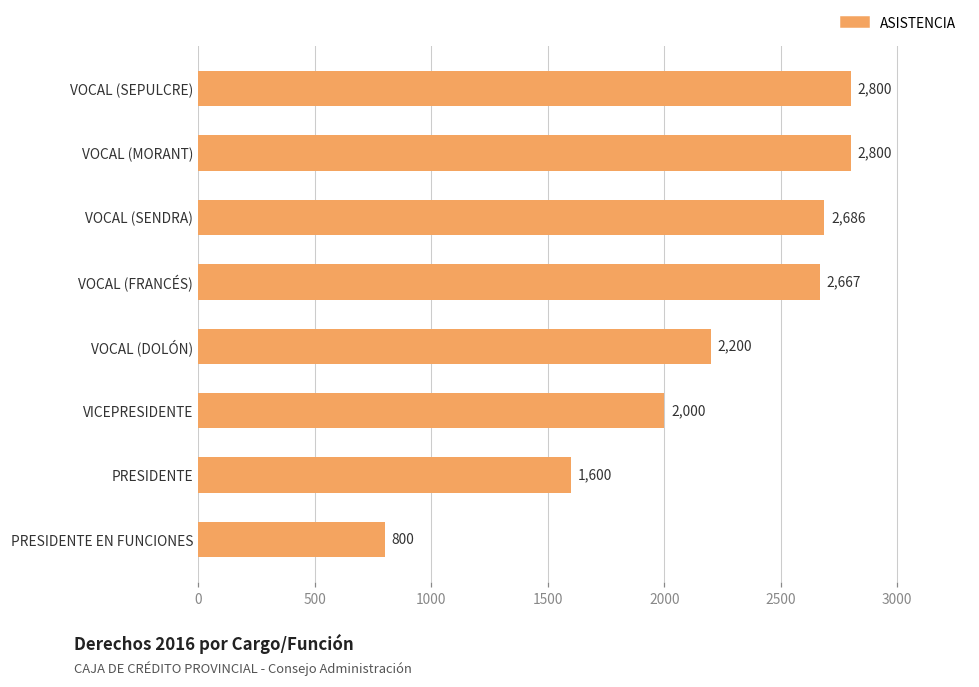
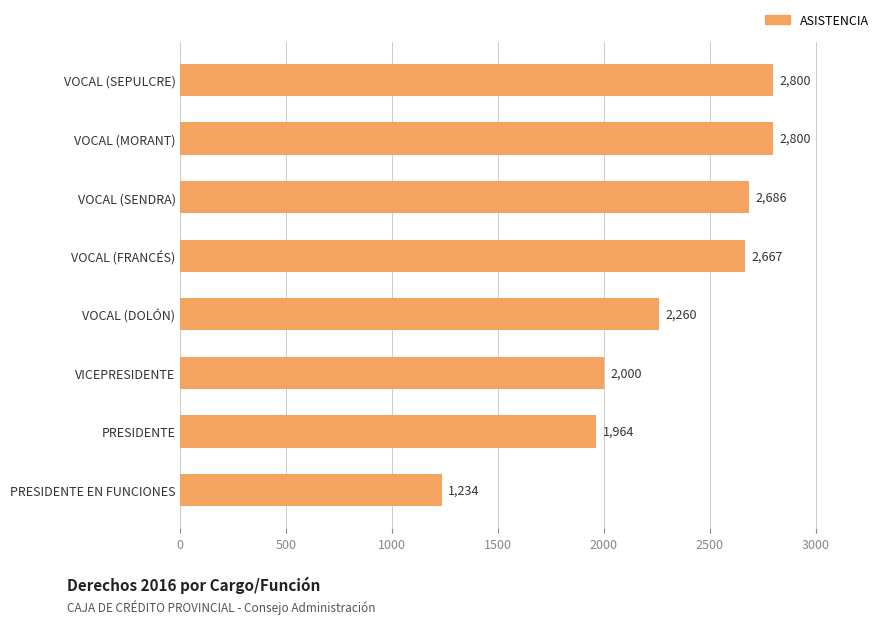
VOCAL (DOLÓN): 2,200 -> 2,260
PRESIDENTE: 1,600 -> 1,964
PRESIDENTE EN FUNCIONES: 800 -> 1,234
